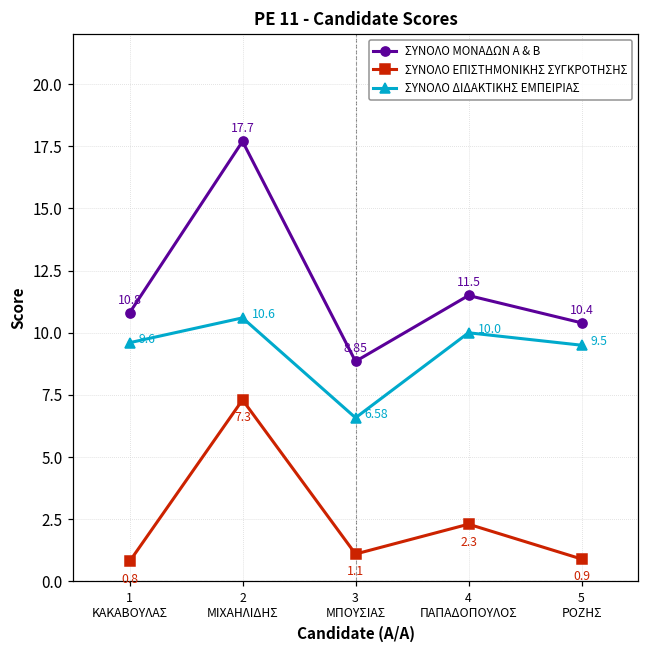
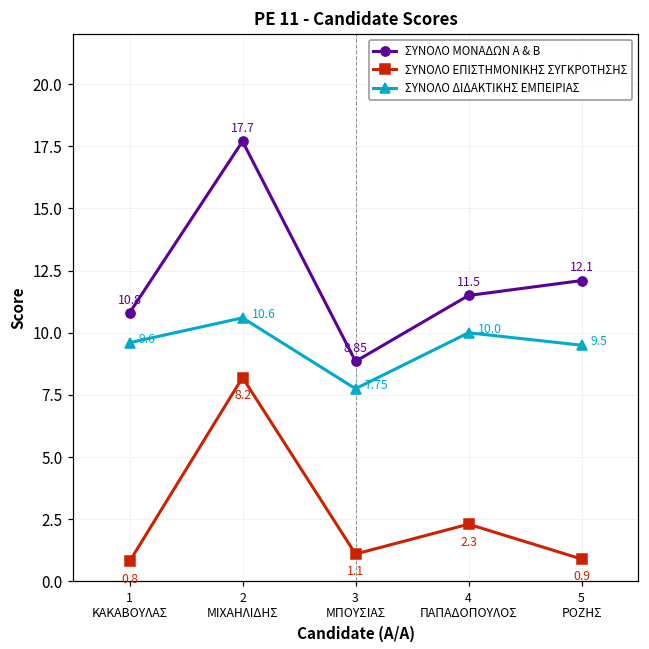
ΣΥΝΟΛΟ ΕΠΙΣΤΗΜΟΝΙΚΗΣ ΣΥΓΚΡΟΤΗΣΗΣ, 2 ΜΙΧΑΗΛΙΔΗΣ: 7.3 -> 8.2
ΣΥΝΟΛΟ ΔΙΔΑΚΤΙΚΗΣ ΕΜΠΕΙΡΙΑΣ, 3 ΜΠΟΥΣΙΑΣ: 6.58 -> 7.75
ΣΥΝΟΛΟ ΜΟΝΑΔΩΝ Α & Β, 5 ΡΟΖΗΣ: 10.4 -> 12.1
